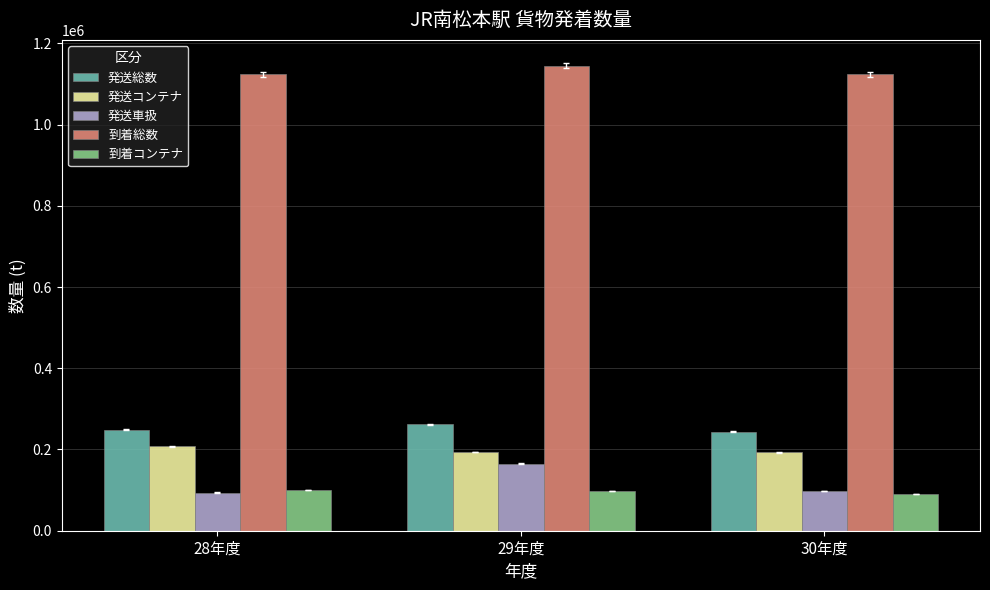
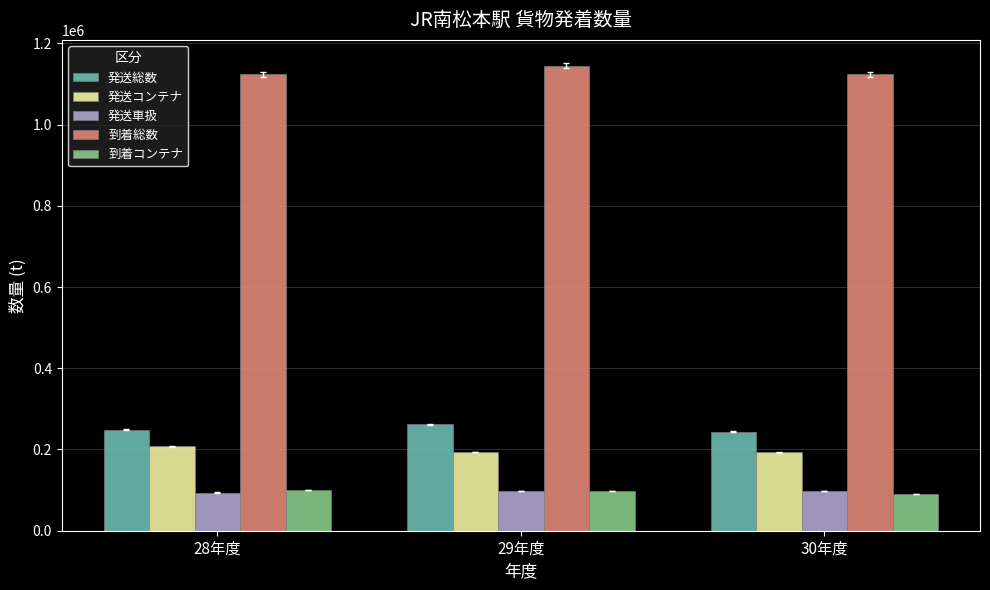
発送車扱, 29年度: 160000 -> 100000
